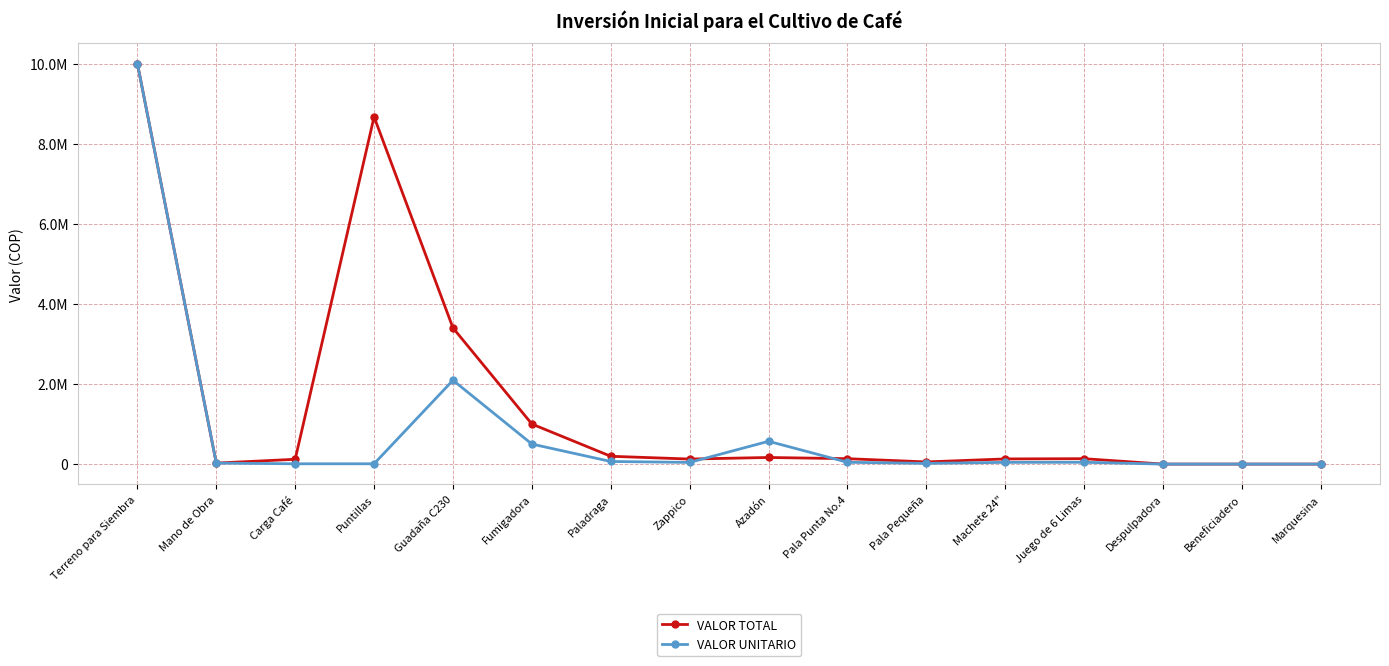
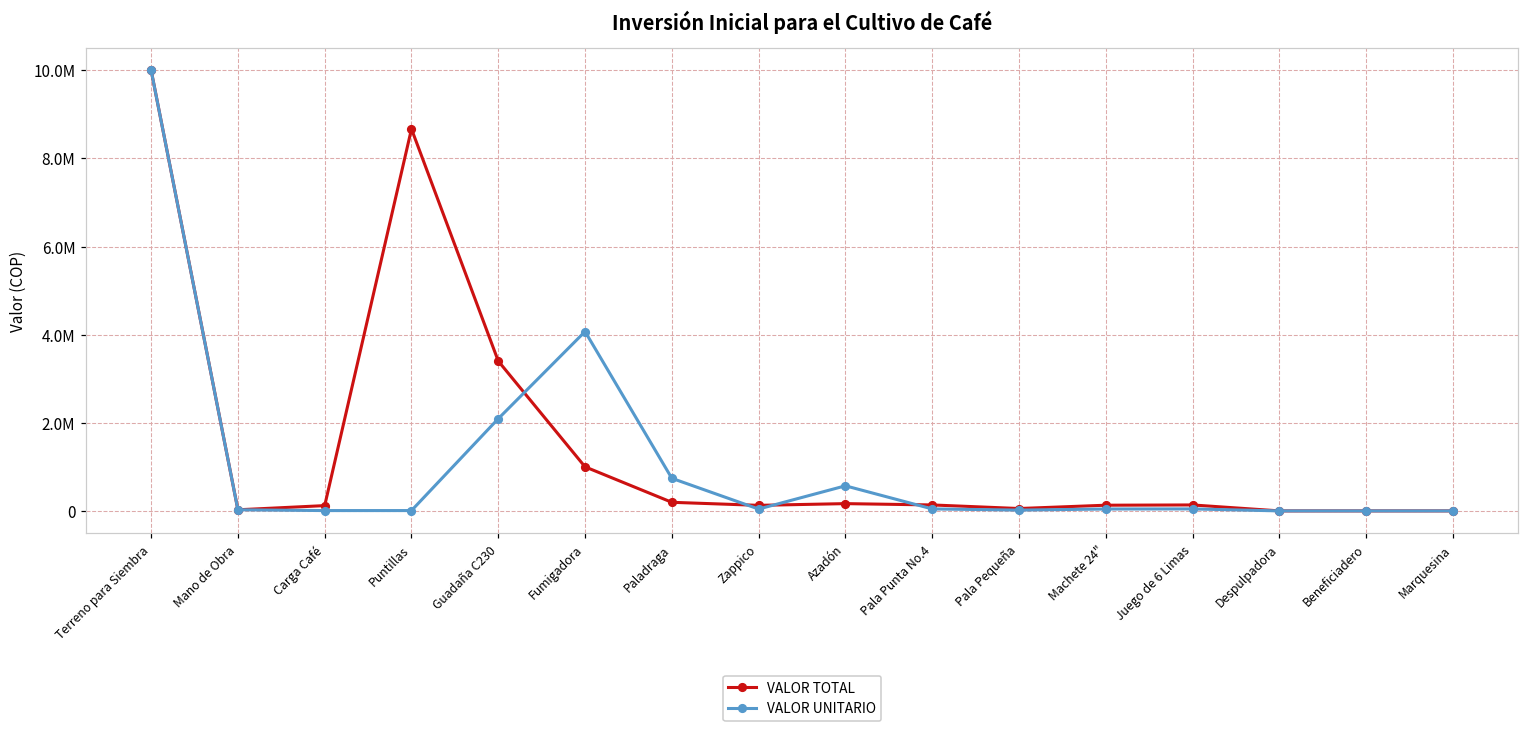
VALOR UNITARIO, Fumigadora: 500000 -> 4100000
VALOR UNITARIO, Paladraga: 100000 -> 700000
